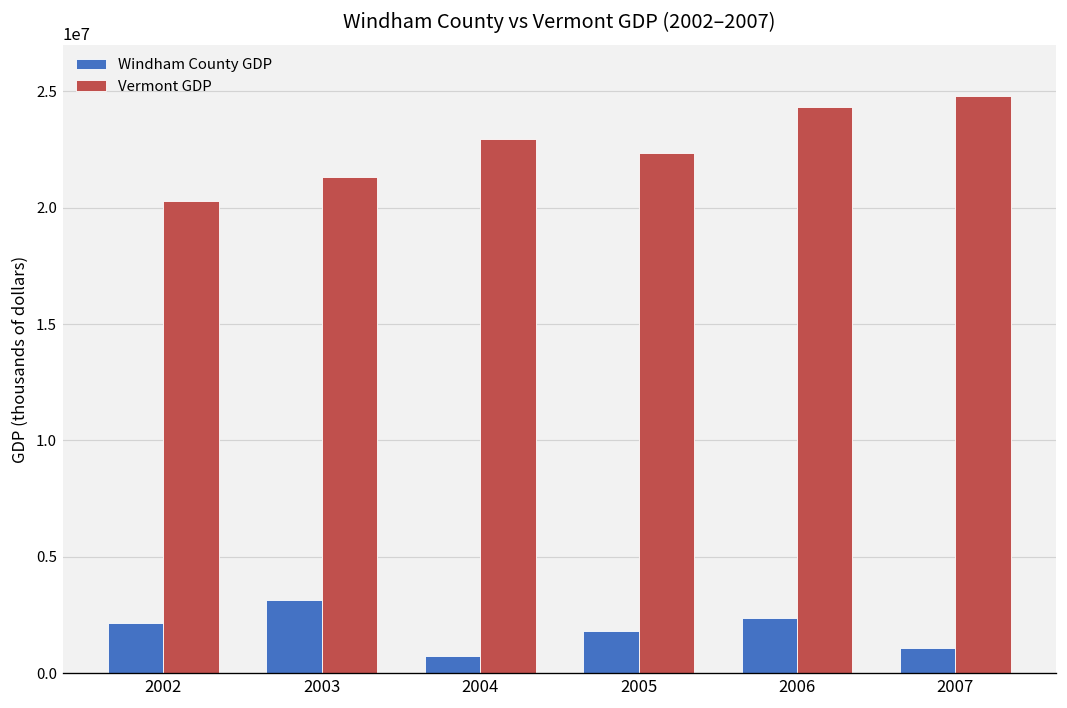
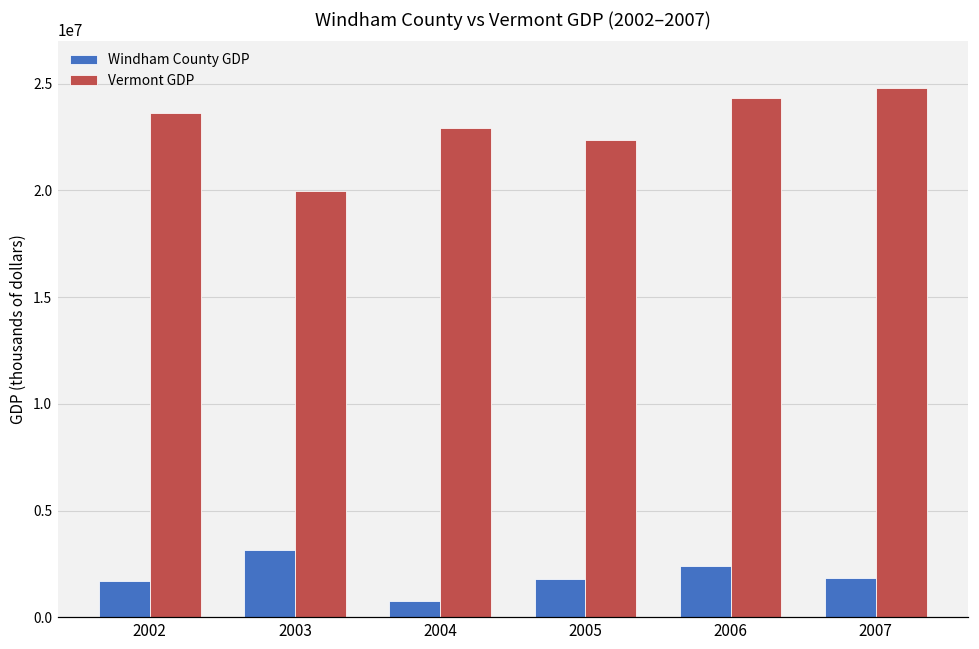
Windham County GDP, 2002: 2100000 -> 1700000
Vermont GDP, 2002: 20300000 -> 23600000
Vermont GDP, 2003: 21300000 -> 19900000
Windham County GDP, 2007: 1100000 -> 1800000
